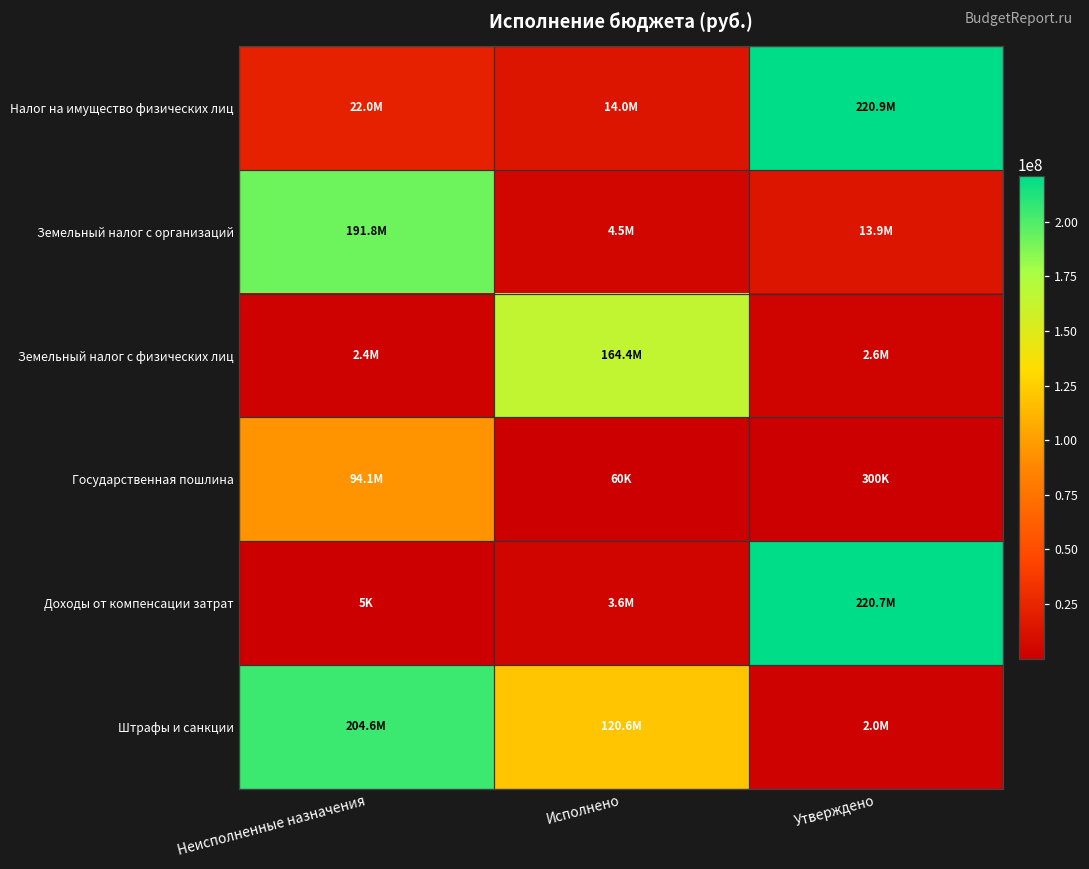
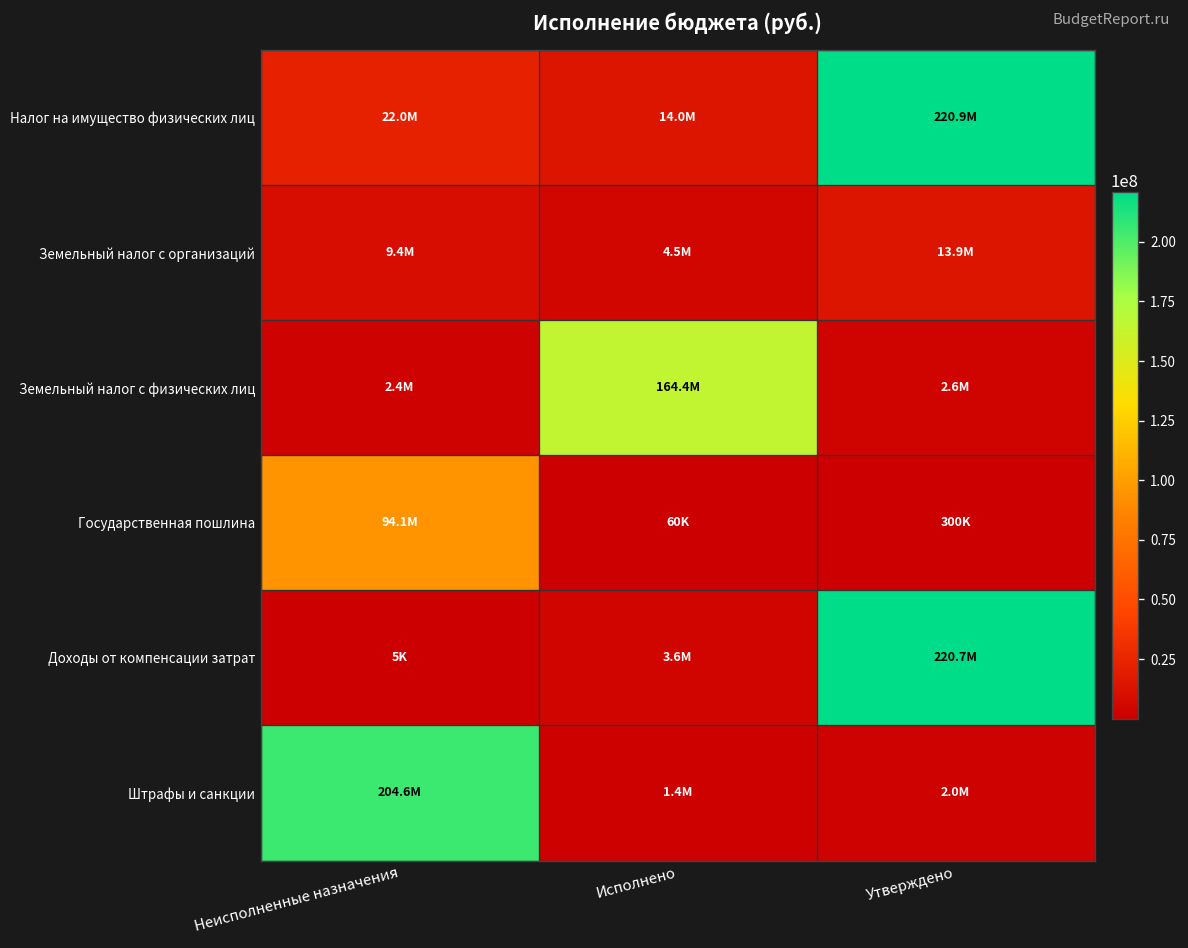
Земельный налог с организаций, Неисполненные назначения: 191.8M -> 9.4M
Штрафы и санкции, Исполнено: 120.6M -> 1.4M
